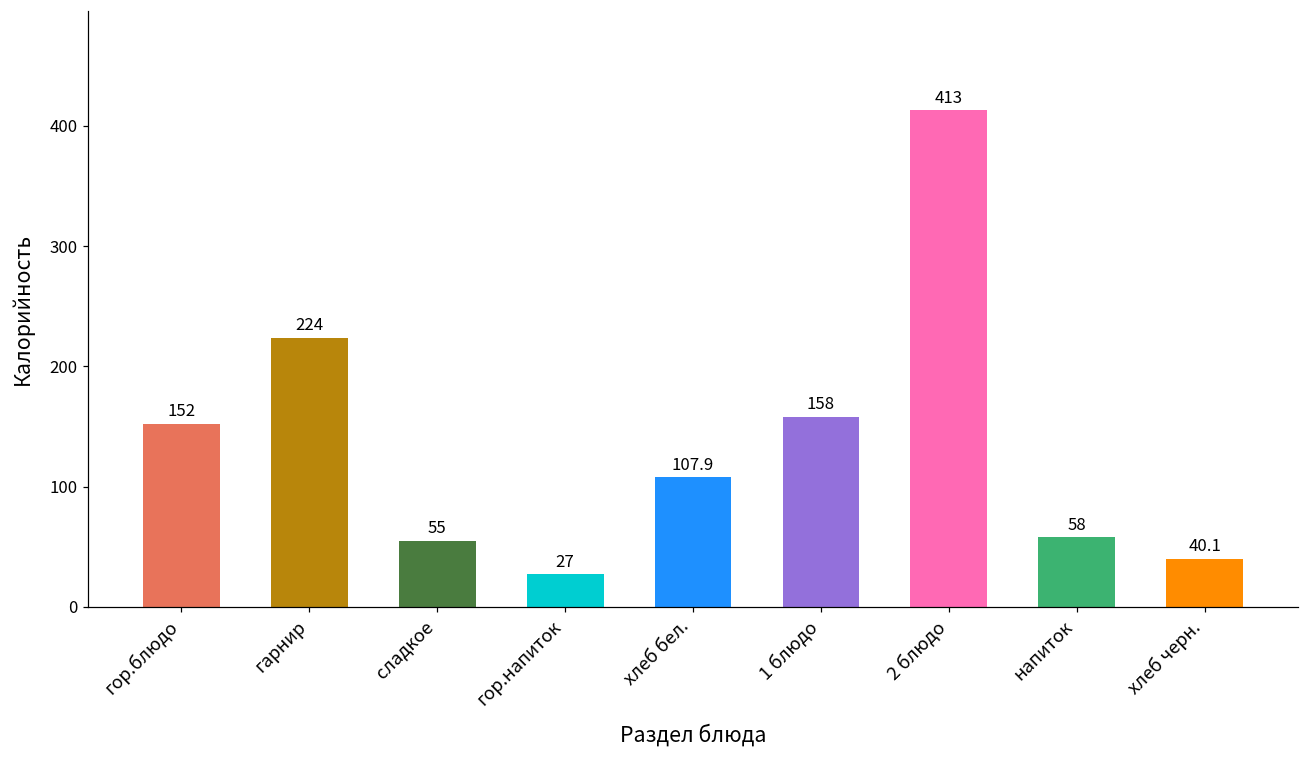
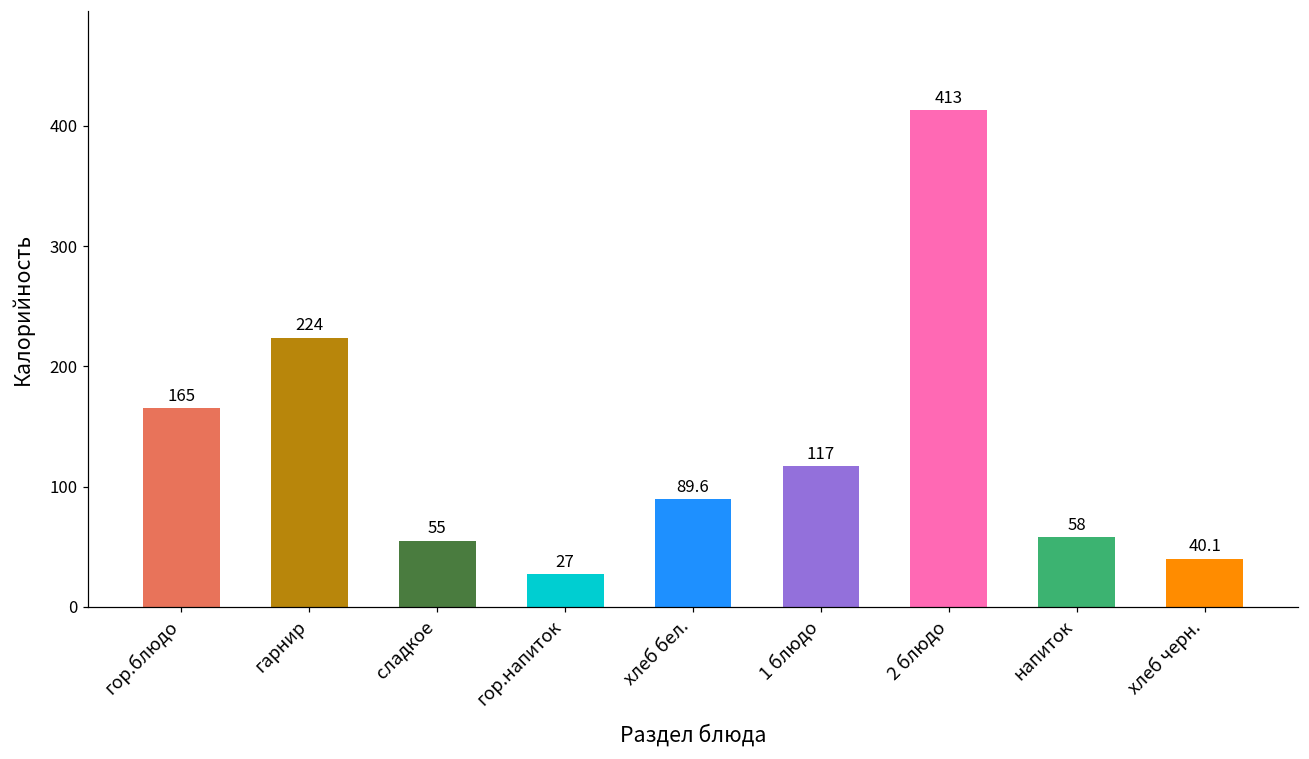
гор.блюдо: 152 -> 165
хлеб бел.: 107.9 -> 89.6
1 блюдо: 158 -> 117
